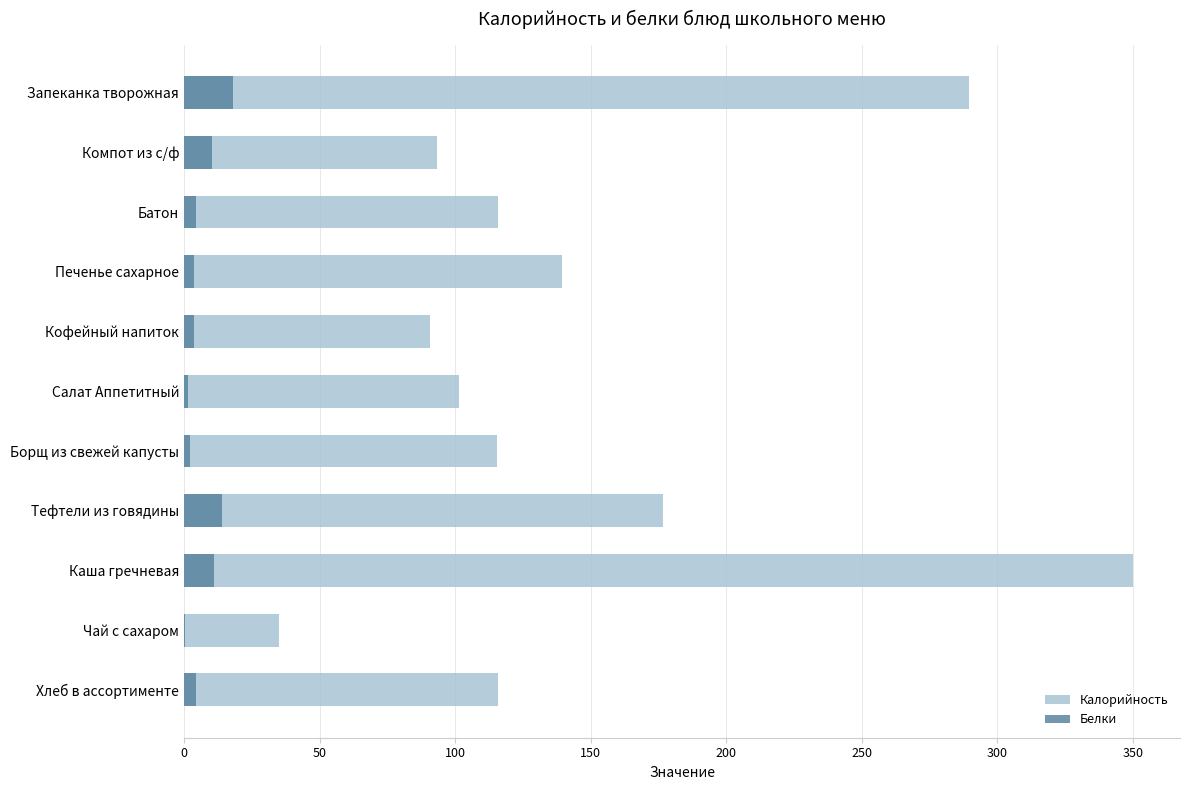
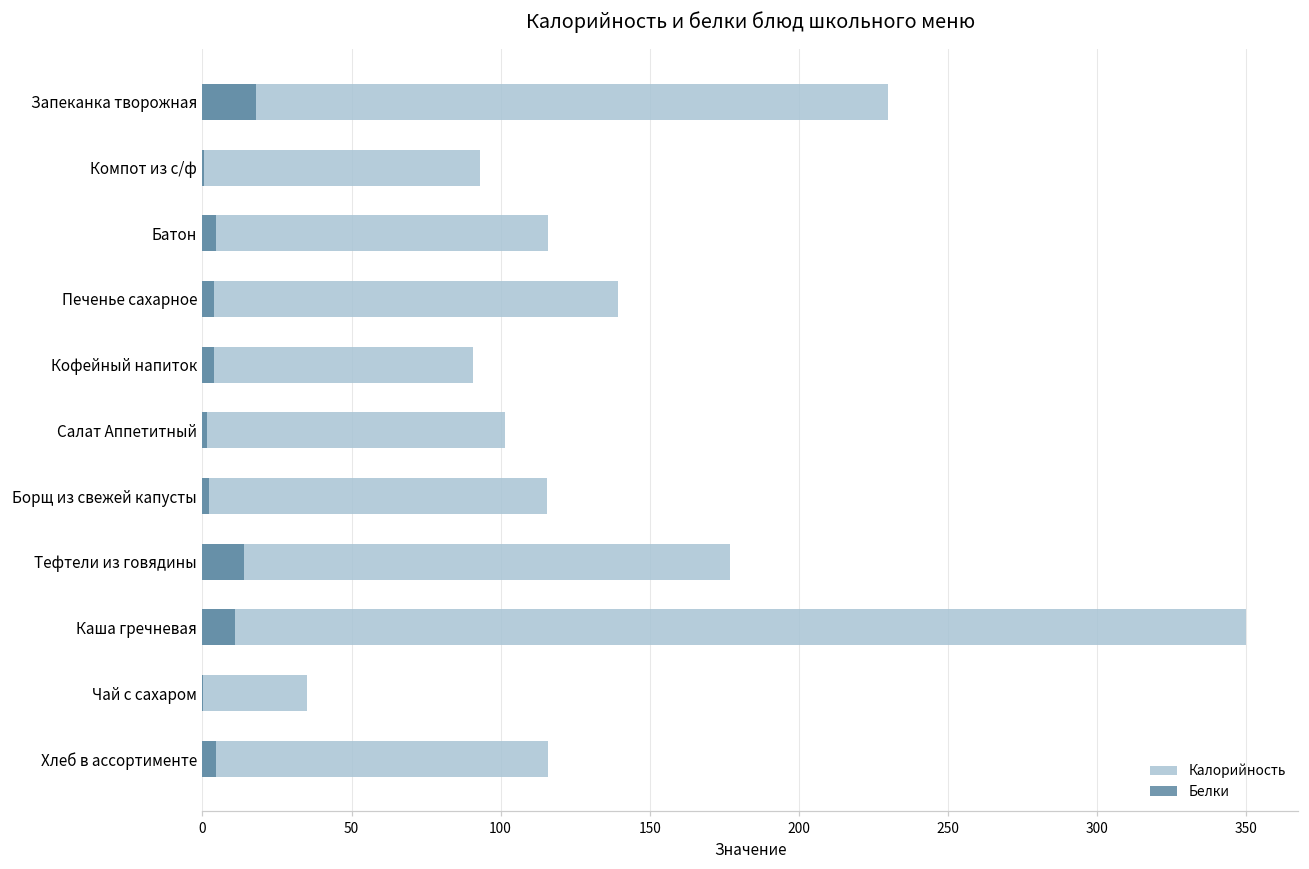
Калорийность, Запеканка творожная: 290 -> 230
Белки, Компот из с/ф: 11 -> 1
